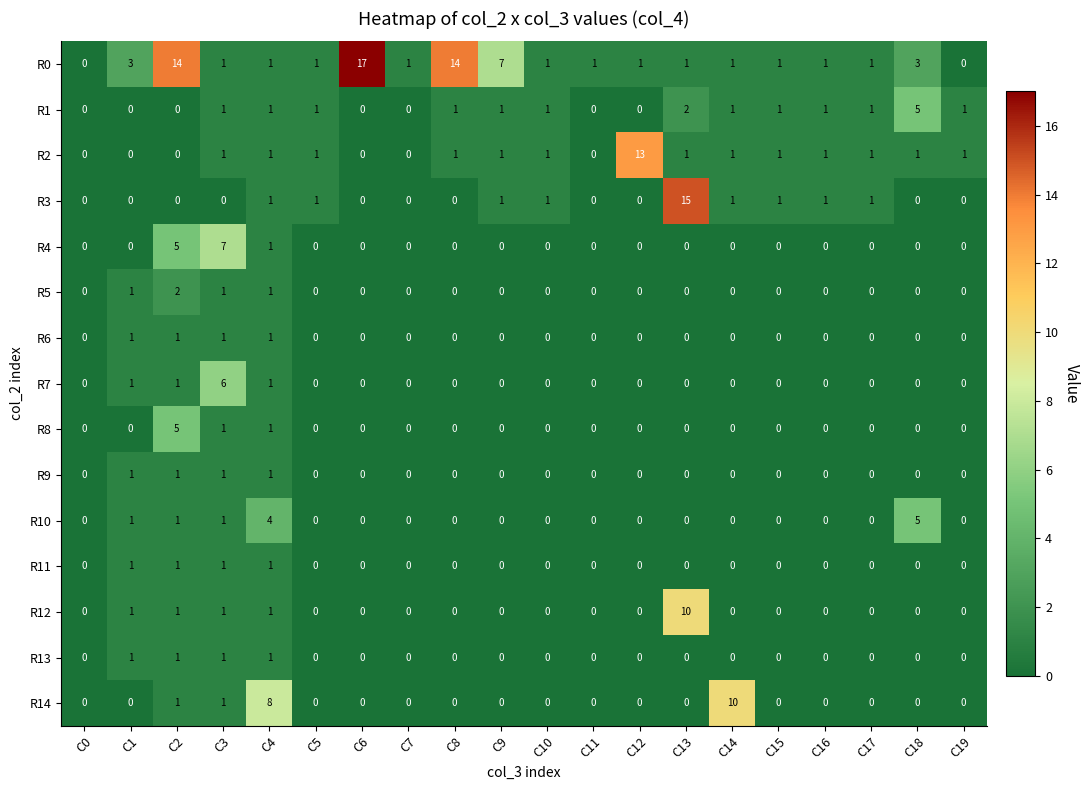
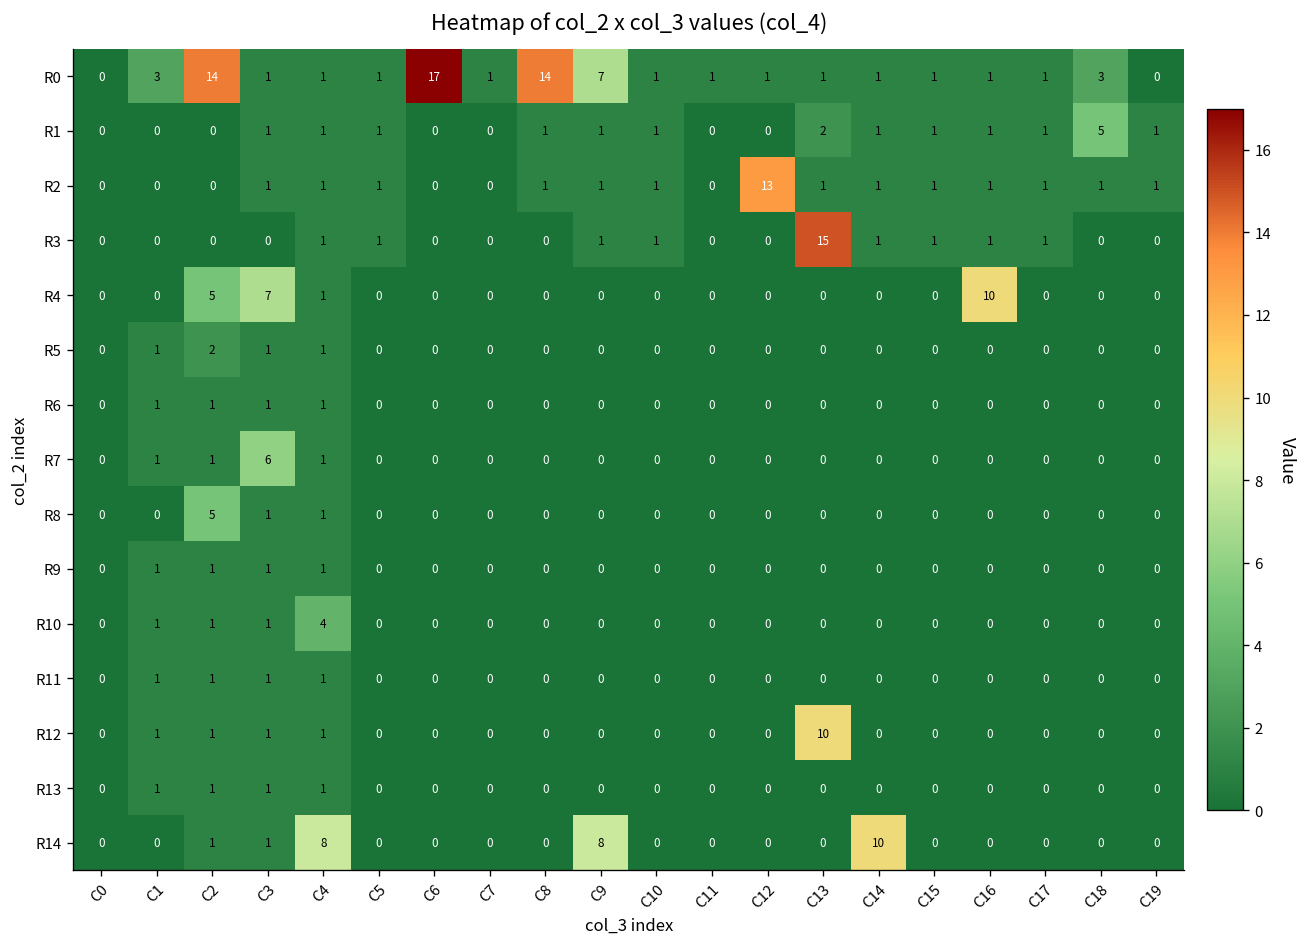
R4, C16: 0 -> 10
R10, C18: 5 -> 0
R14, C9: 0 -> 8
